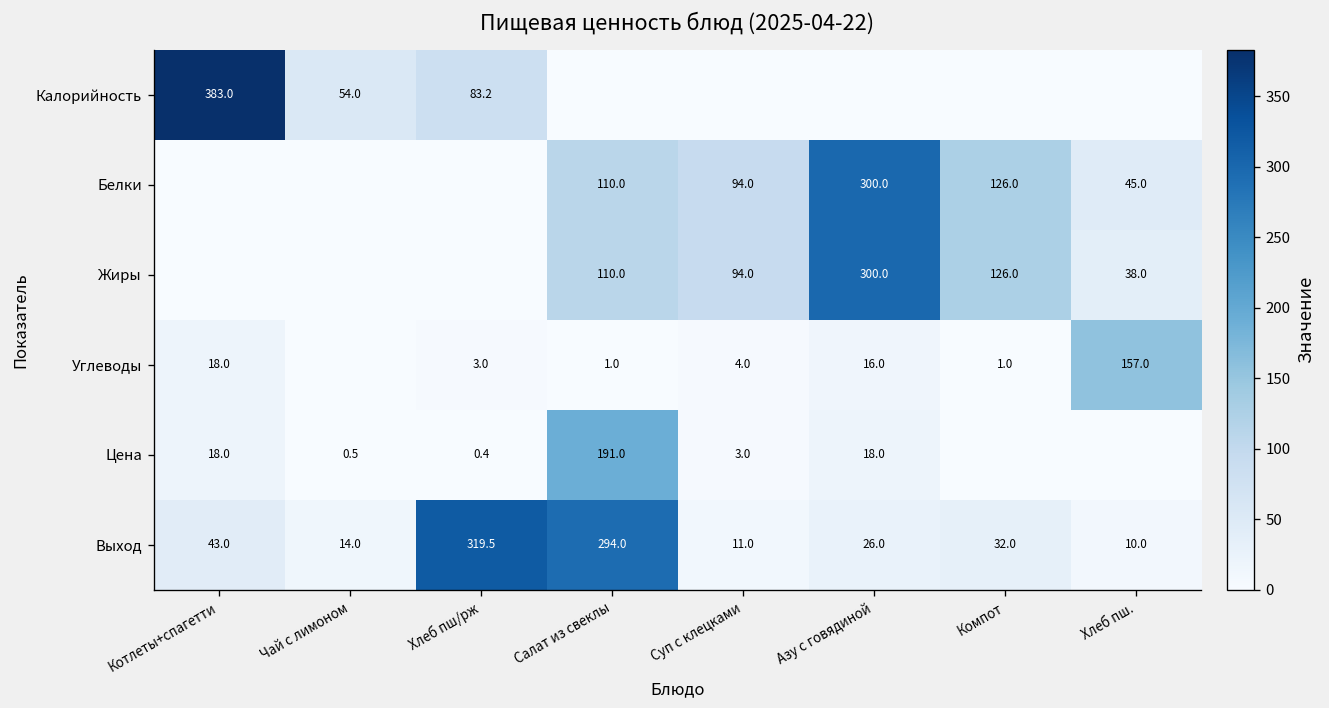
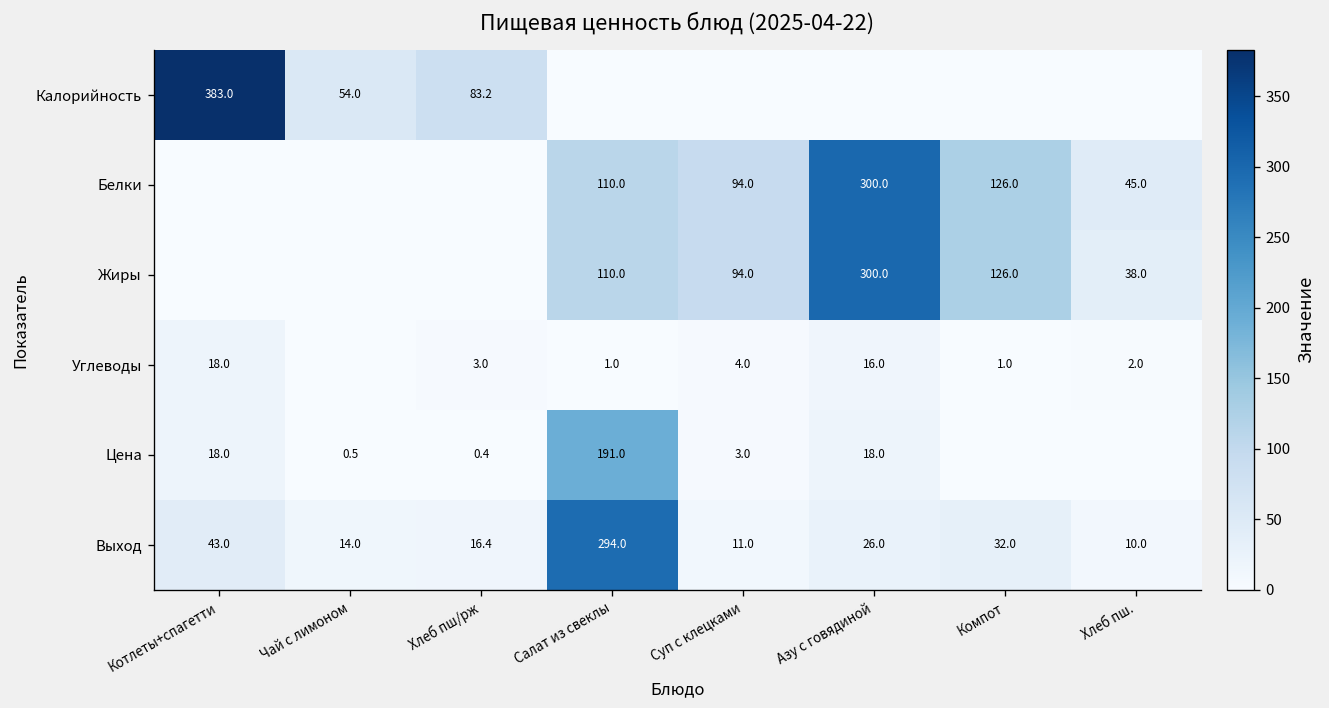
Углеводы, Хлеб пш.: 157.0 -> 2.0
Выход, Хлеб пш/рж: 319.5 -> 16.4
